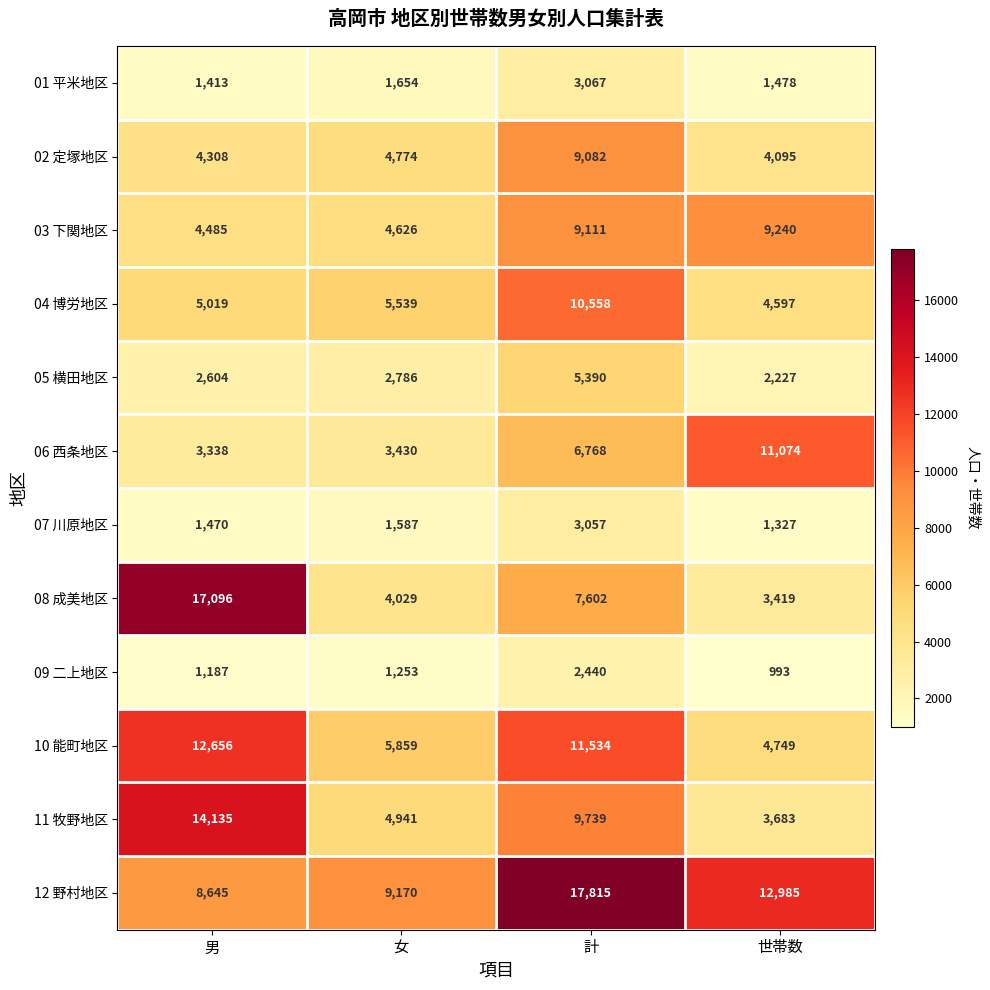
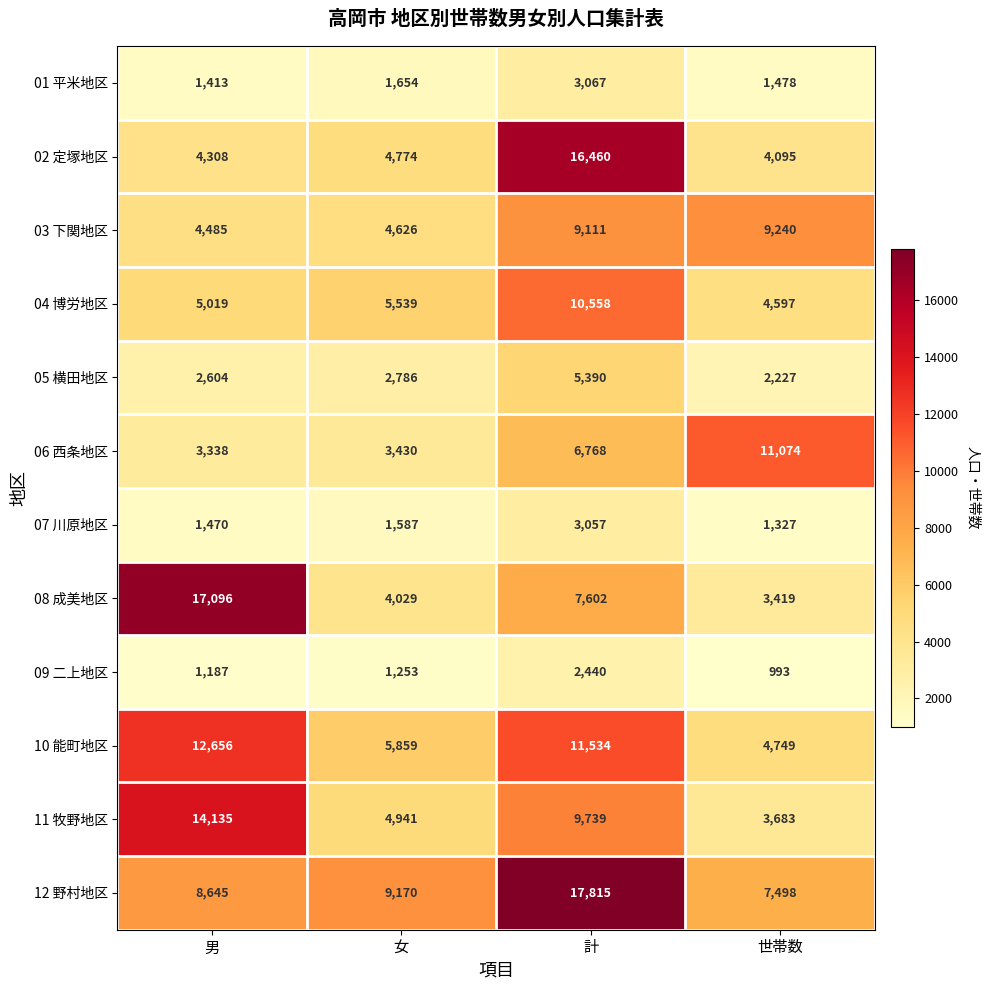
02 定塚地区, 計: 9,082 -> 16,460
12 野村地区, 世帯数: 12,985 -> 7,498
